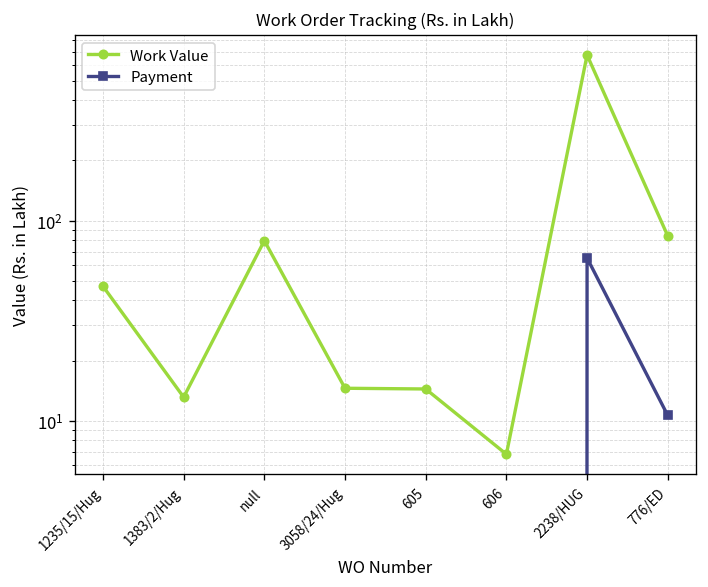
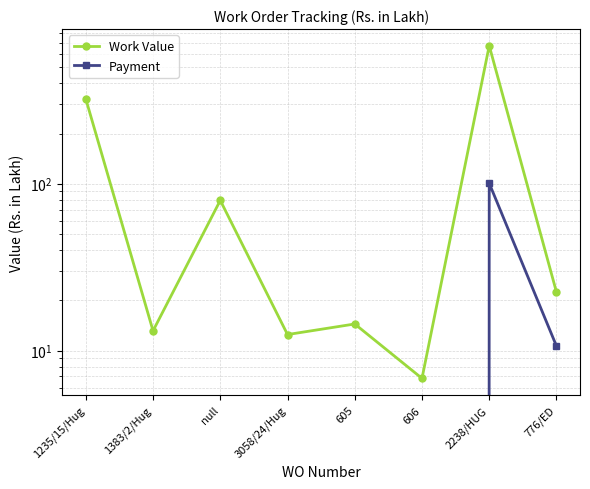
Work Value, 1235/15/Hug: 47 -> 320
Work Value, 3058/24/Hug: 15 -> 12
Payment, 2238/HUG: 65 -> 100
Work Value, 776/ED: 80 -> 22
